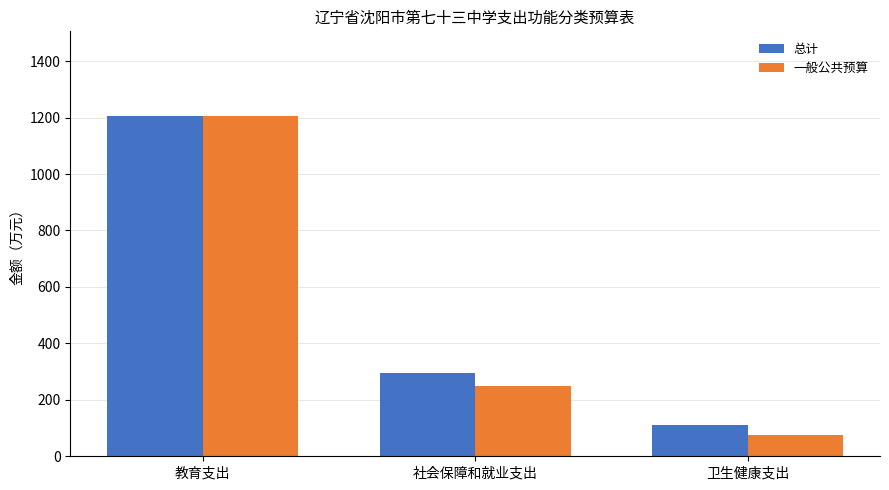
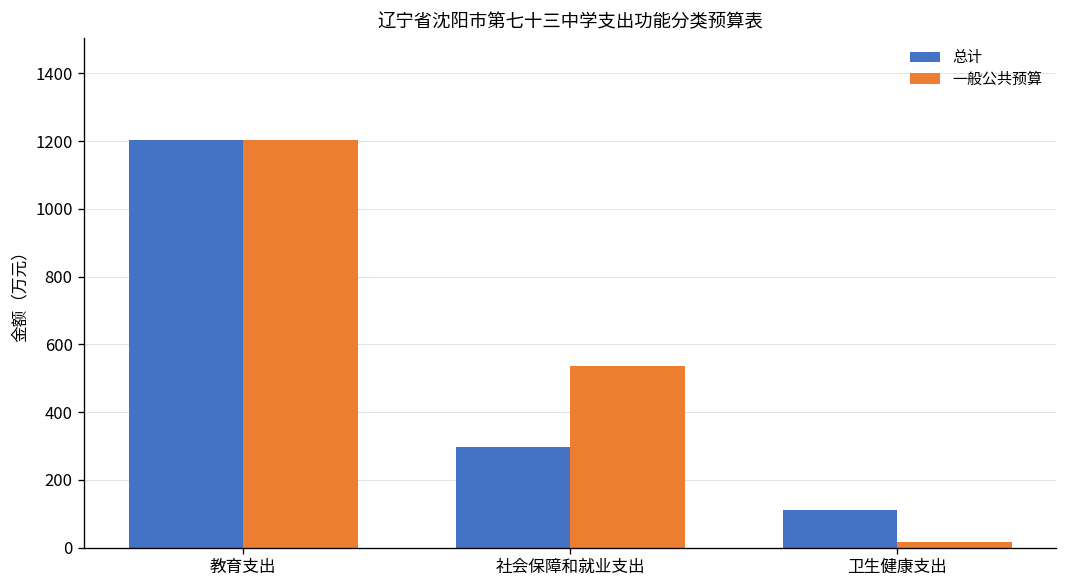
一般公共预算, 社会保障和就业支出: 250 -> 540
一般公共预算, 卫生健康支出: 80 -> 20
